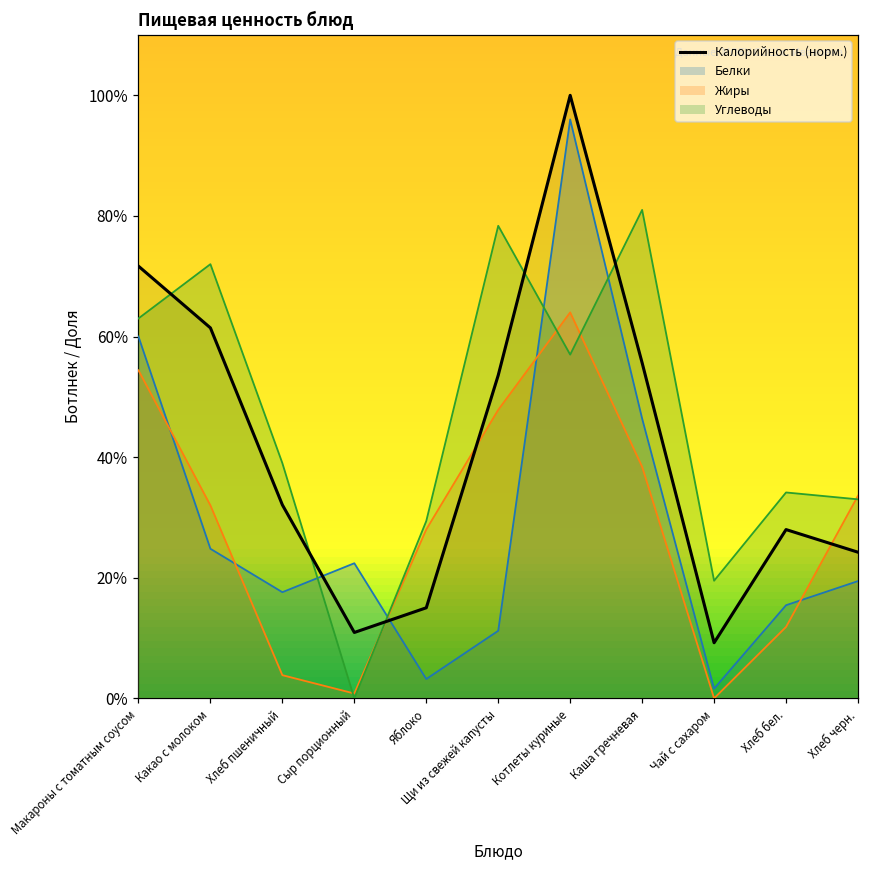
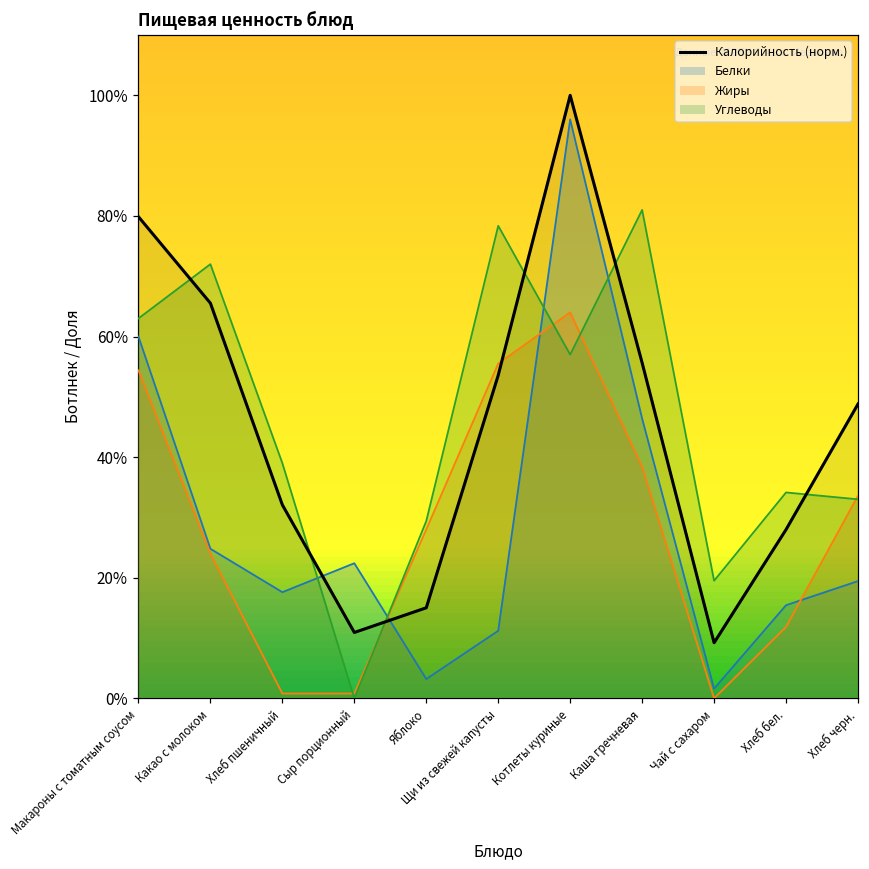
Калорийность (норм.), Макароны с томатным соусом: 72% -> 80%
Калорийность (норм.), Какао с молоком: 61% -> 66%
Жиры, Какао с молоком: 32% -> 24%
Жиры, Хлеб пшеничный: 4% -> 1%
Жиры, Щи из свежей капусты: 48% -> 56%
Калорийность (норм.), Хлеб черн.: 24% -> 49%
